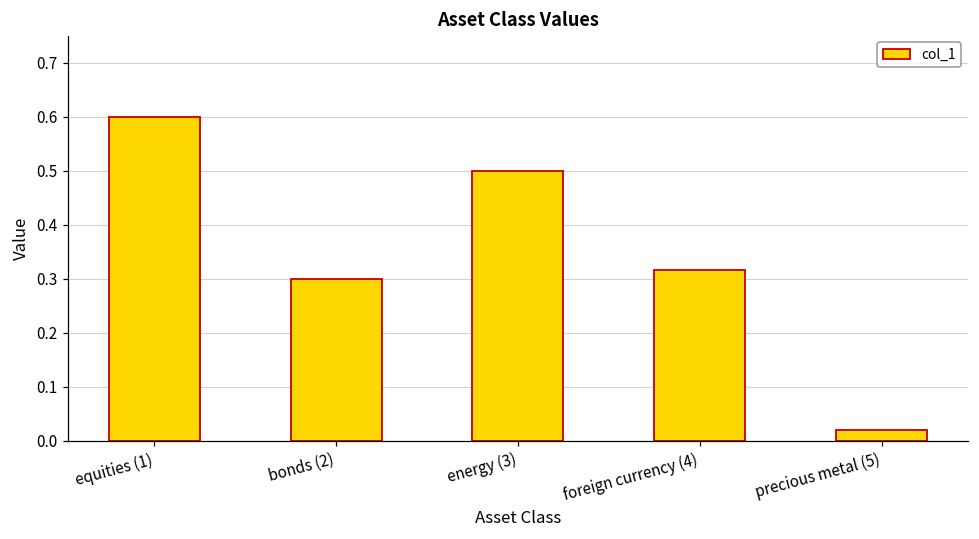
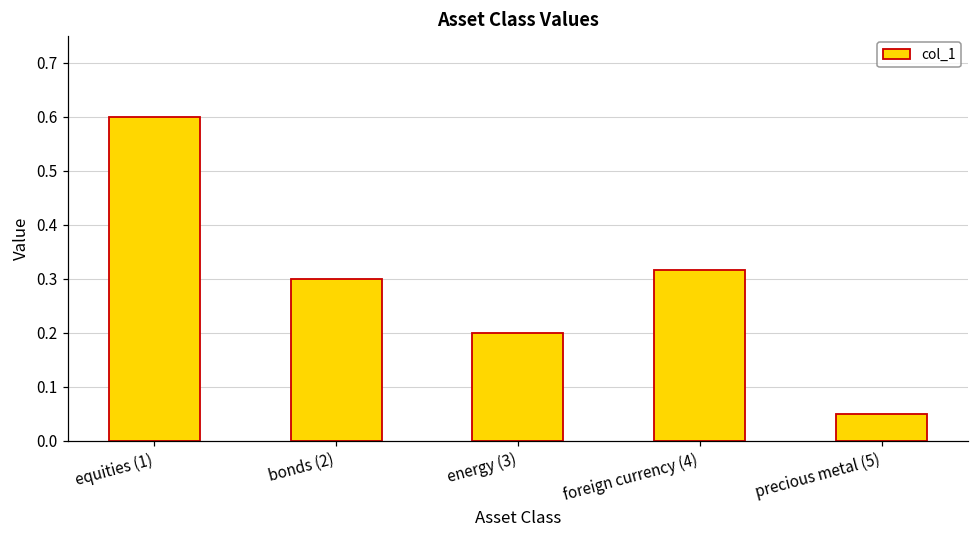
energy (3): 0.5 -> 0.2
precious metal (5): 0.02 -> 0.05
